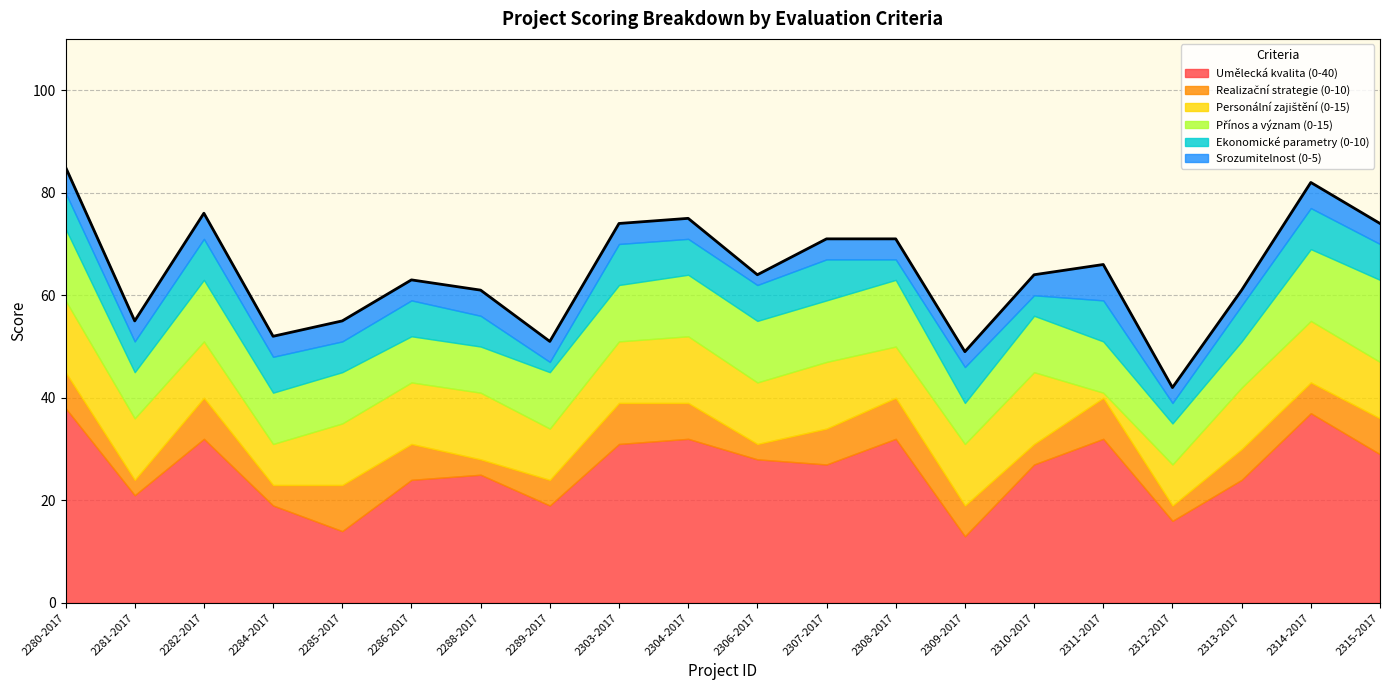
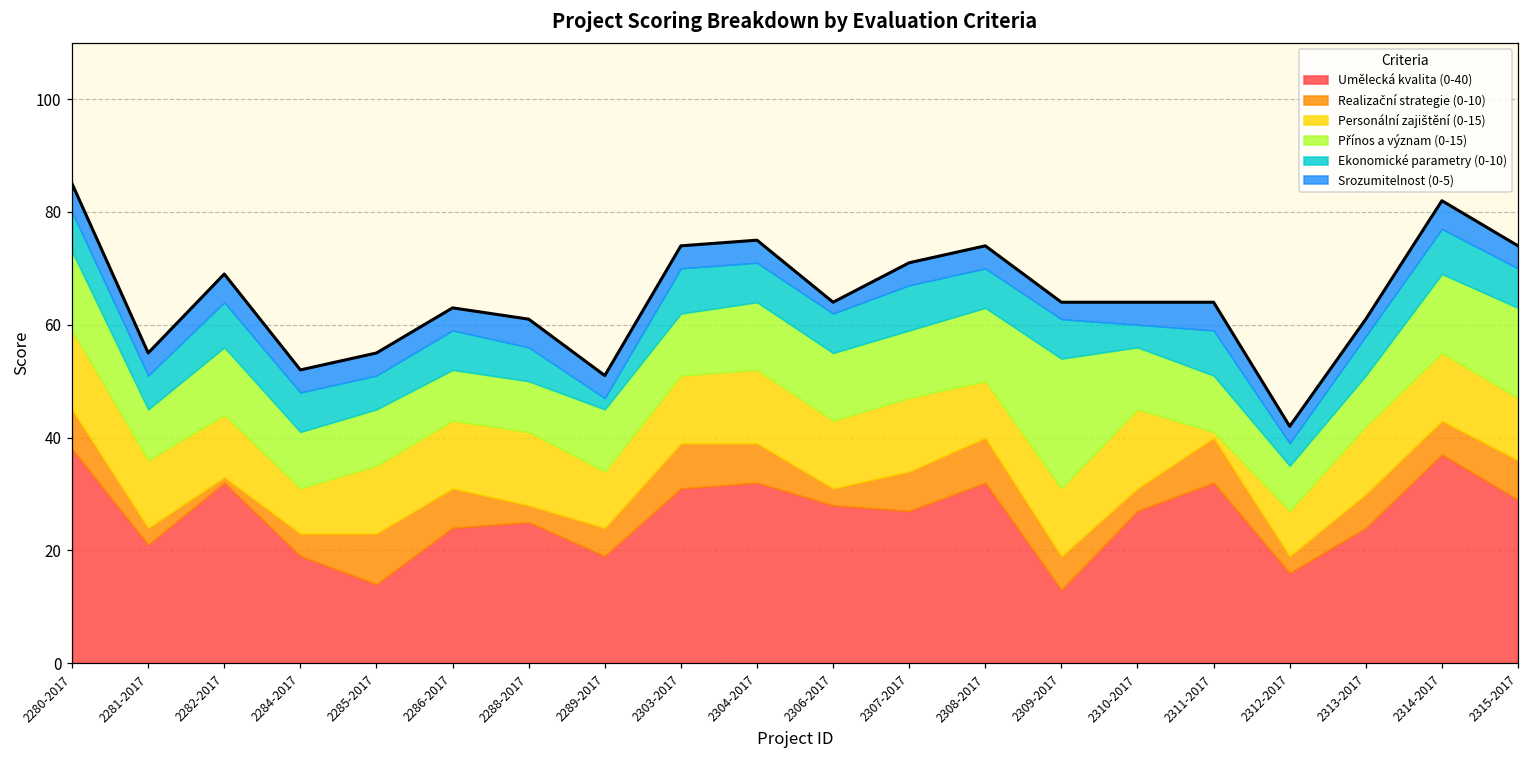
Realizační strategie (0-10), 2282-2017: 8 -> 1
Ekonomické parametry (0-10), 2308-2017: 4 -> 7
Přínos a význam (0-15), 2309-2017: 8 -> 23
Srozumitelnost (0-5), 2311-2017: 7 -> 5
